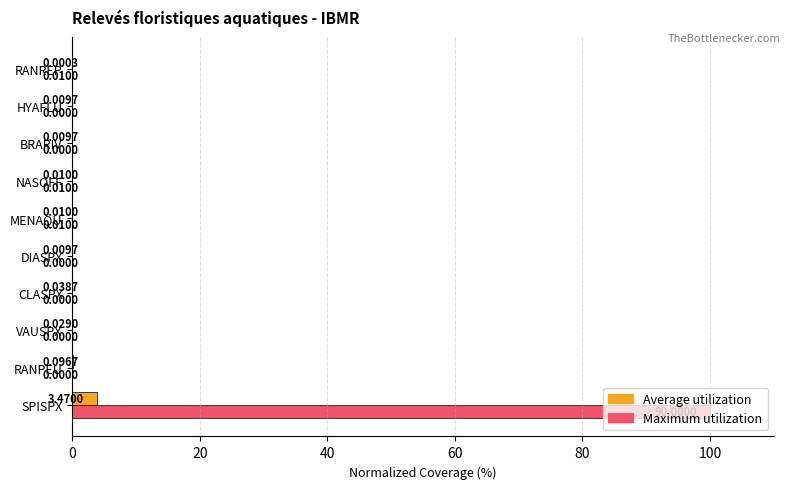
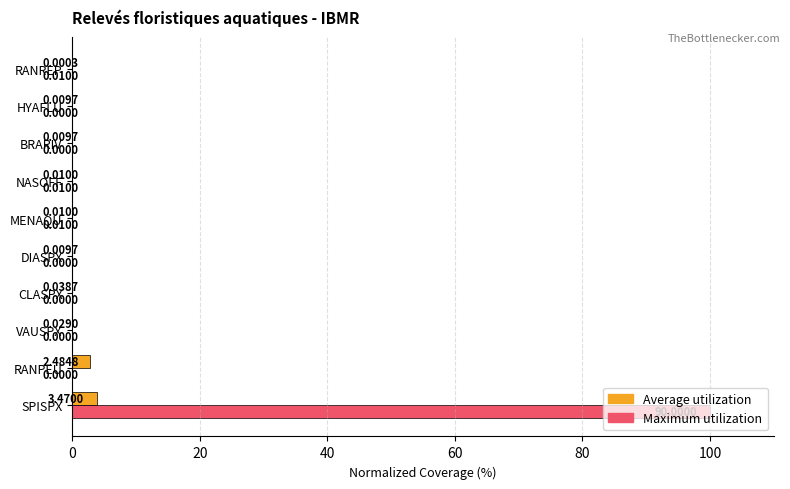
Average utilization, RANPEU: 0.0967 -> 2.4848
